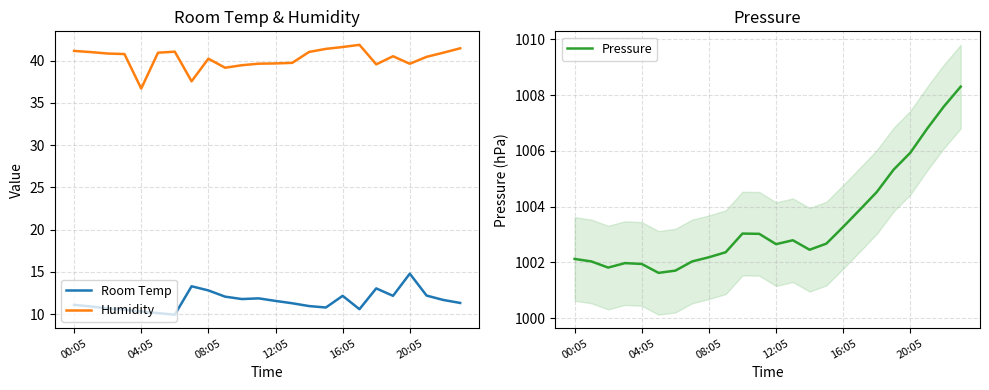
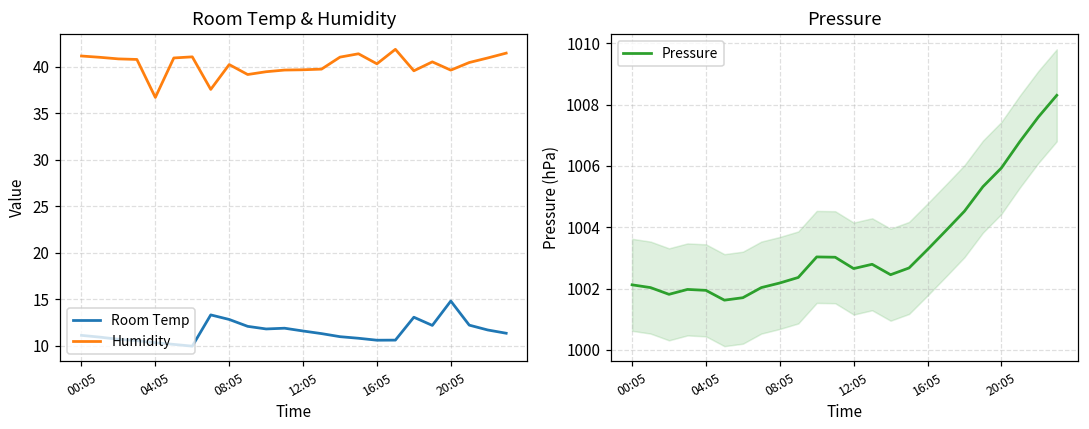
Room Temp & Humidity, Room Temp, 16:05: 12 -> 11
Room Temp & Humidity, Humidity, 16:05: 42 -> 40
